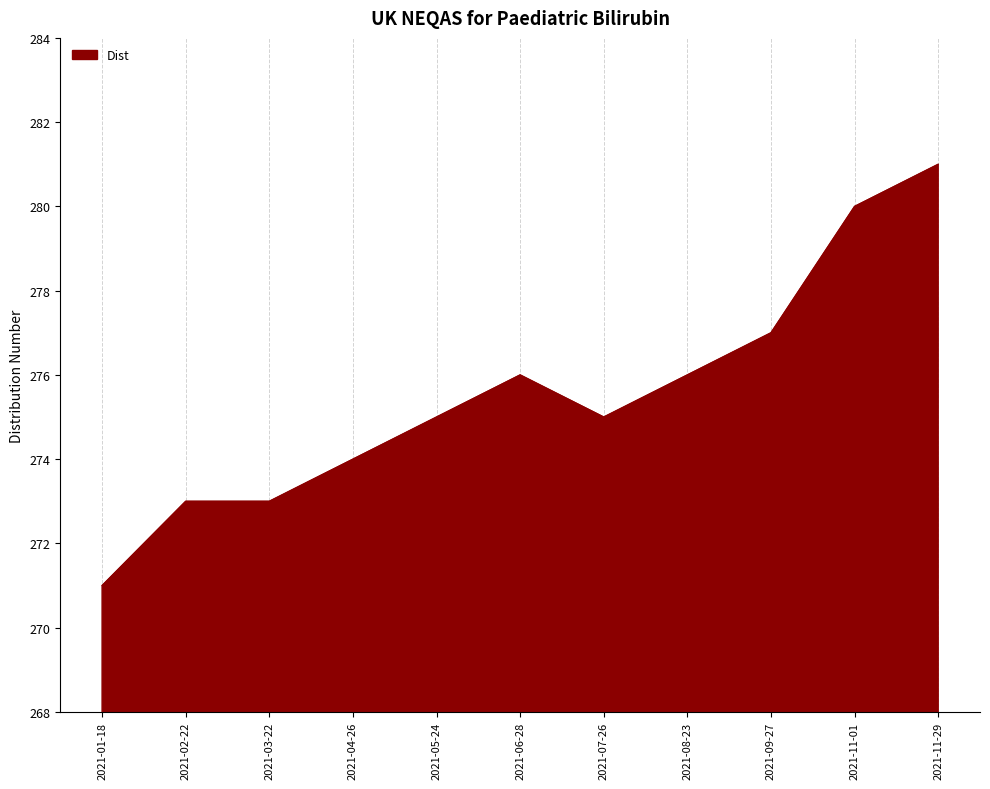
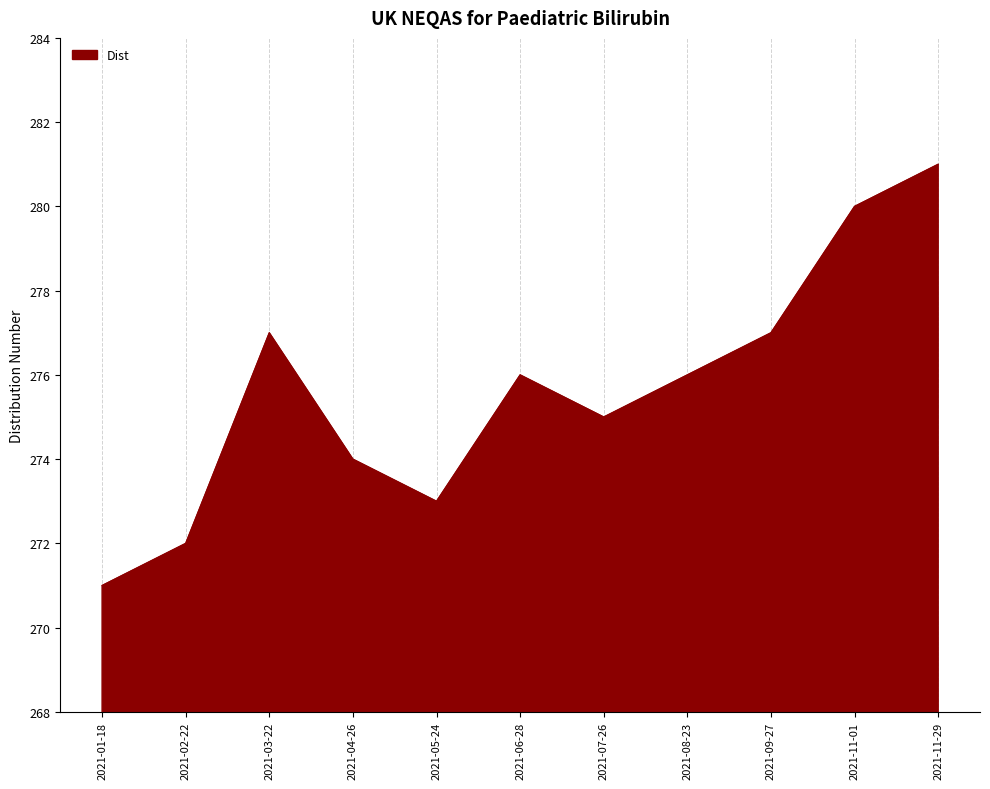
2021-02-22: 273 -> 272
2021-03-22: 273 -> 277
2021-05-24: 275 -> 273
